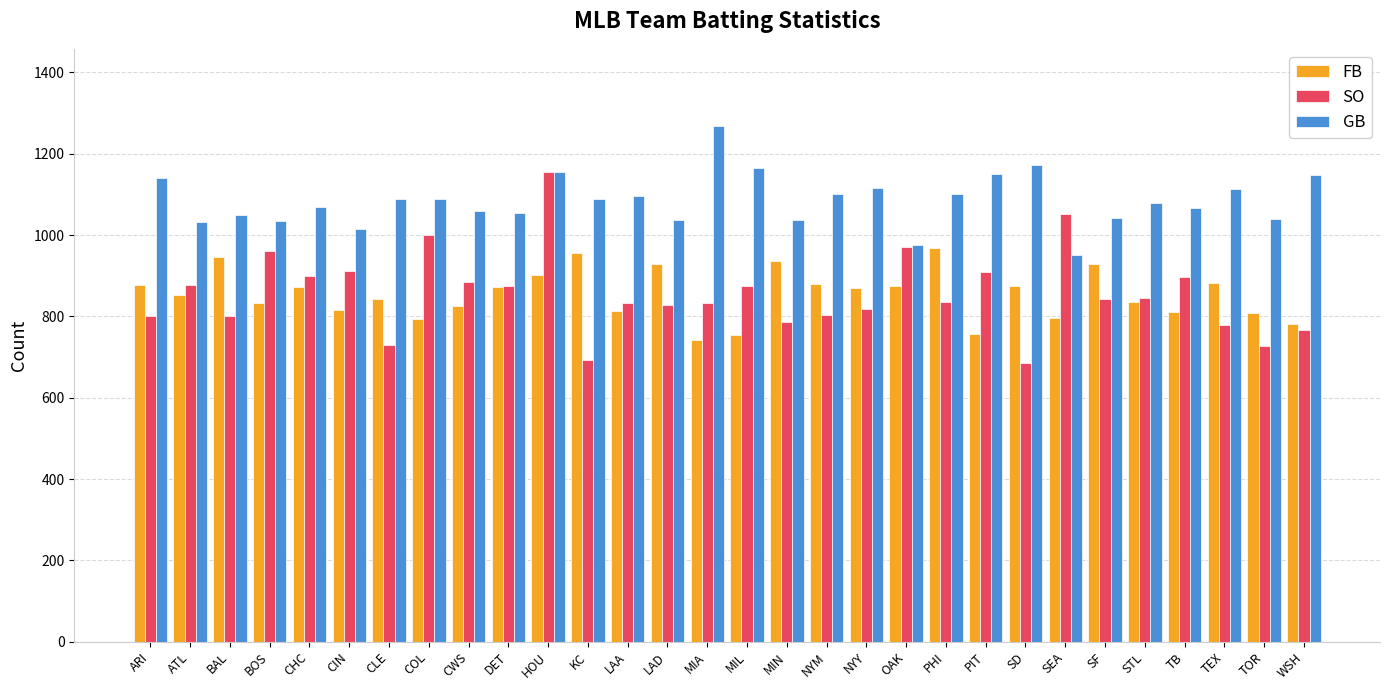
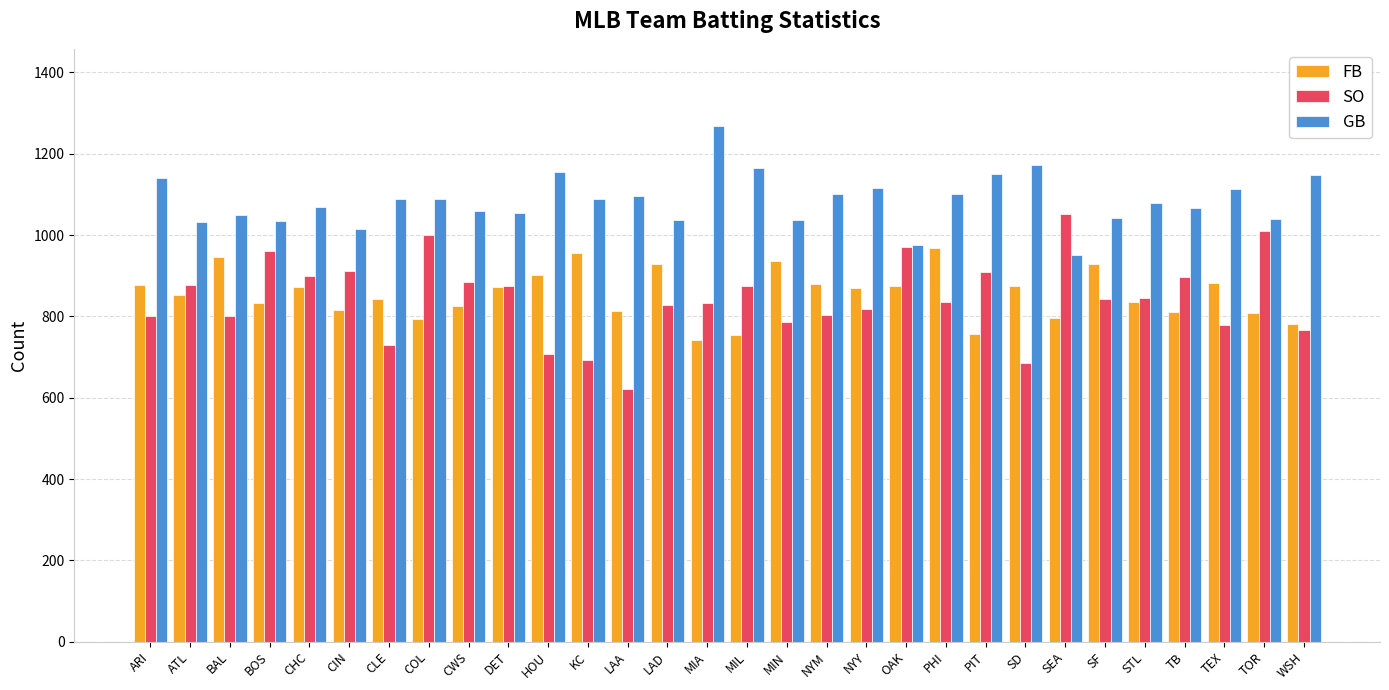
SO, HOU: 1160 -> 710
SO, LAA: 830 -> 620
SO, TOR: 730 -> 1010
